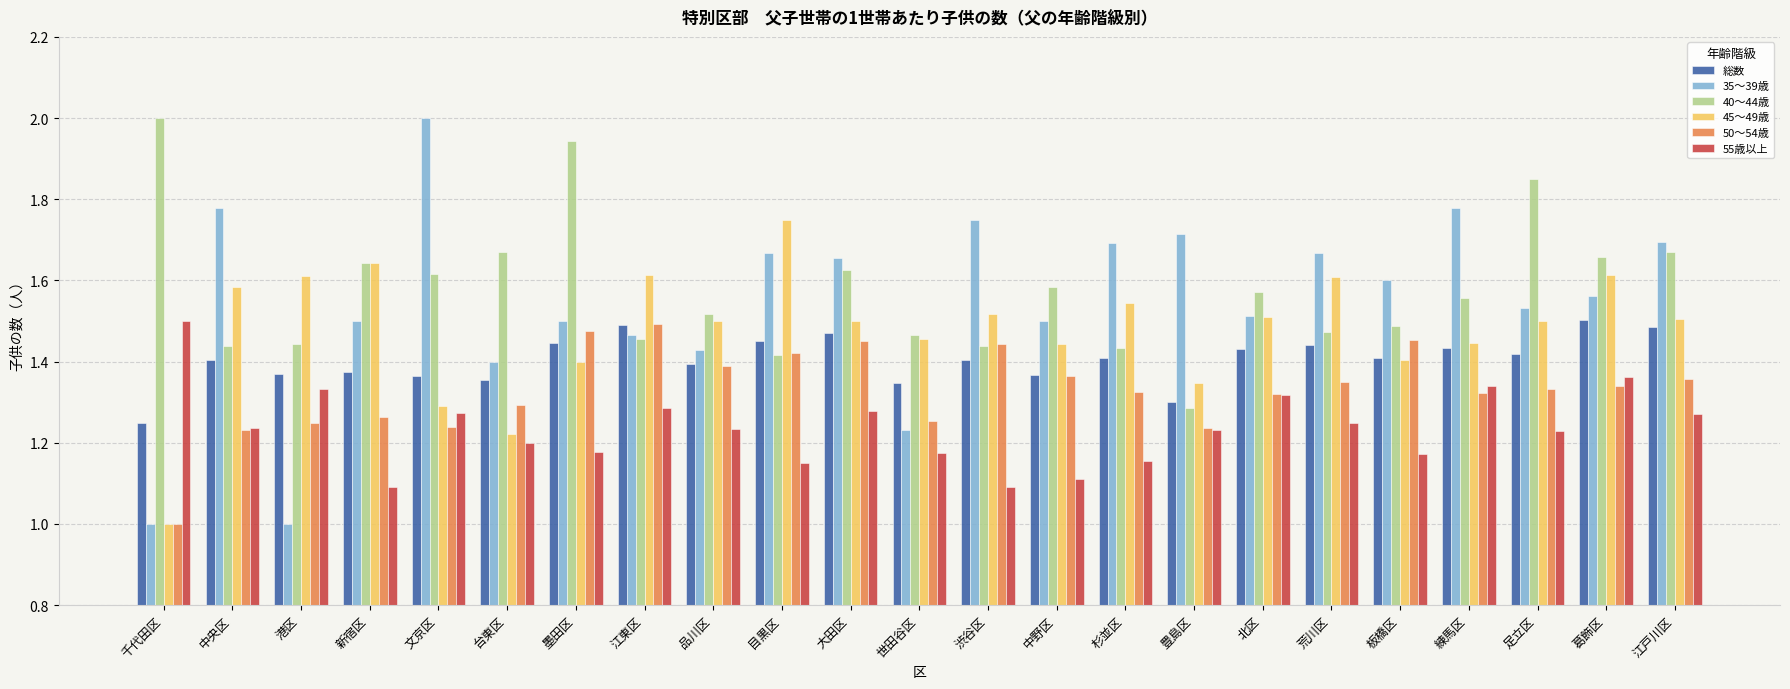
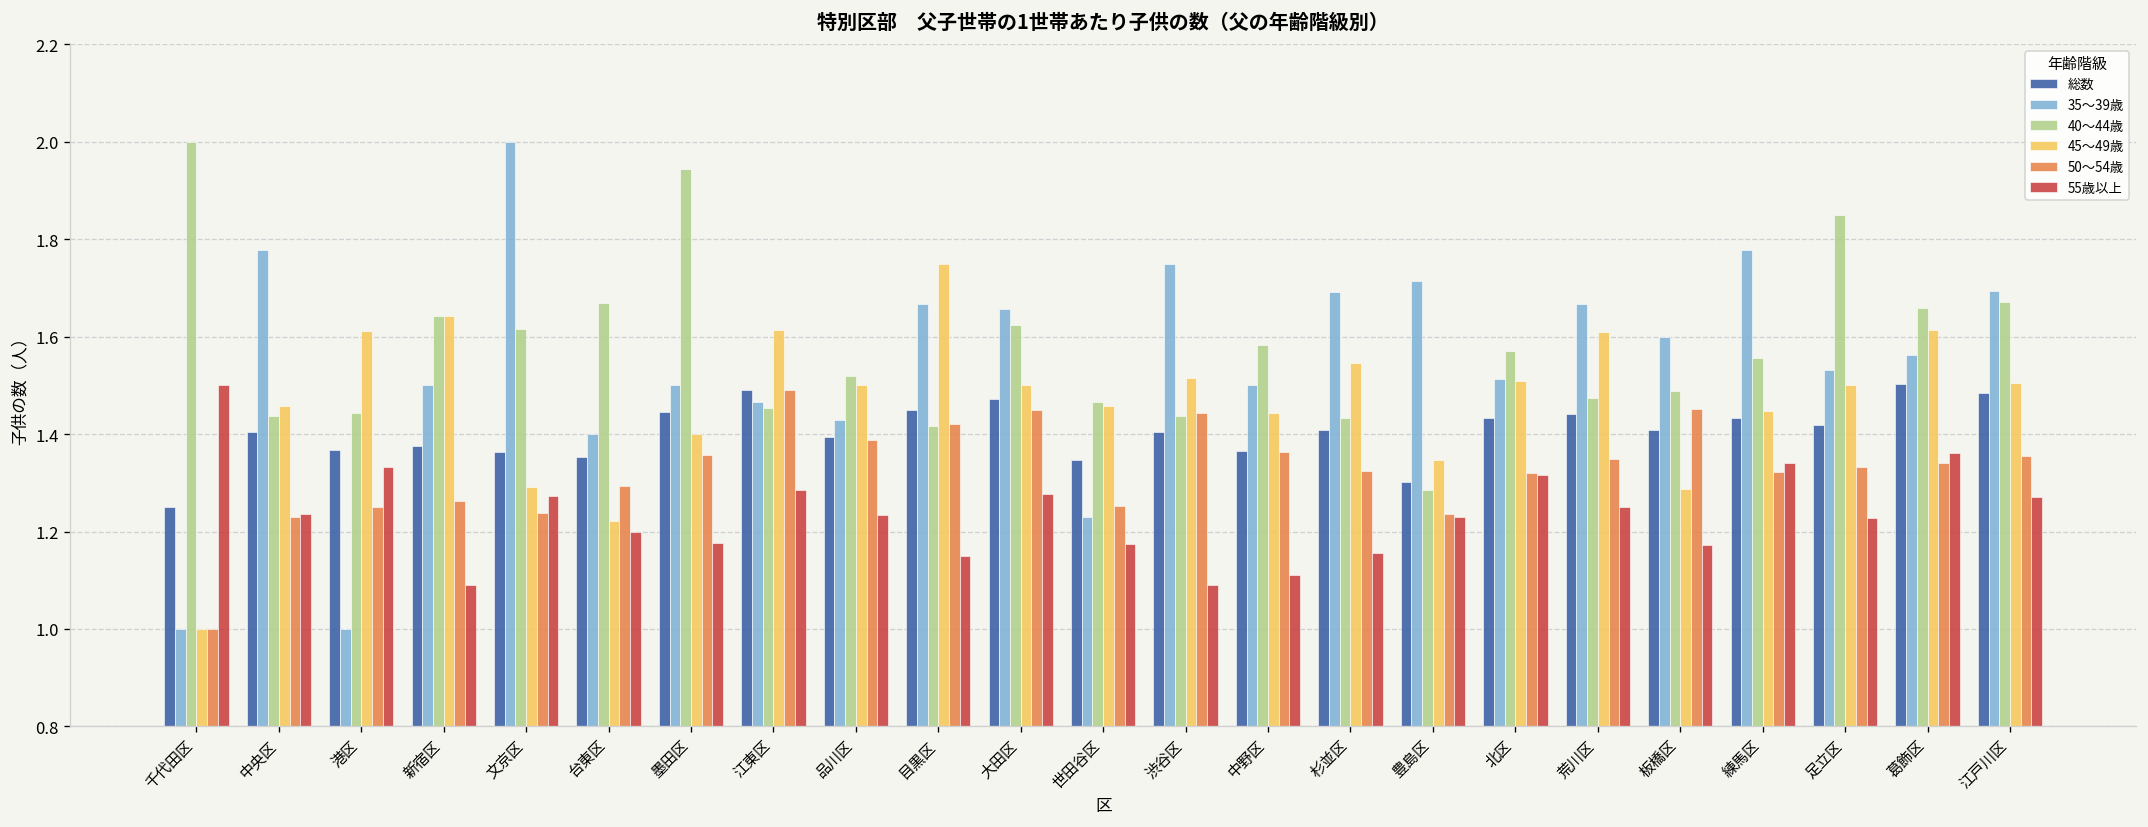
45～49歳, 中央区: 1.58 -> 1.46
50～54歳, 墨田区: 1.48 -> 1.36
45～49歳, 板橋区: 1.41 -> 1.29
